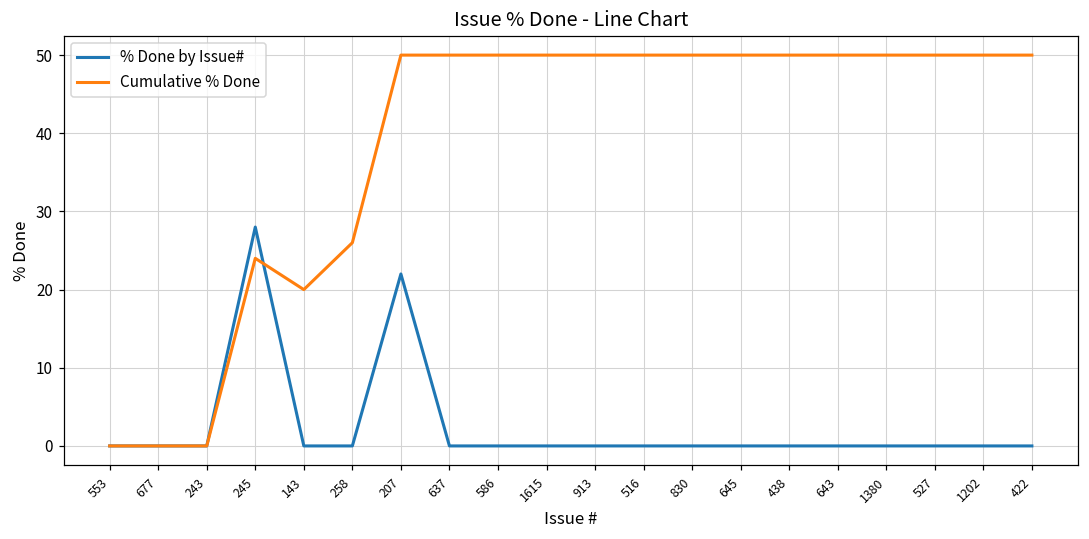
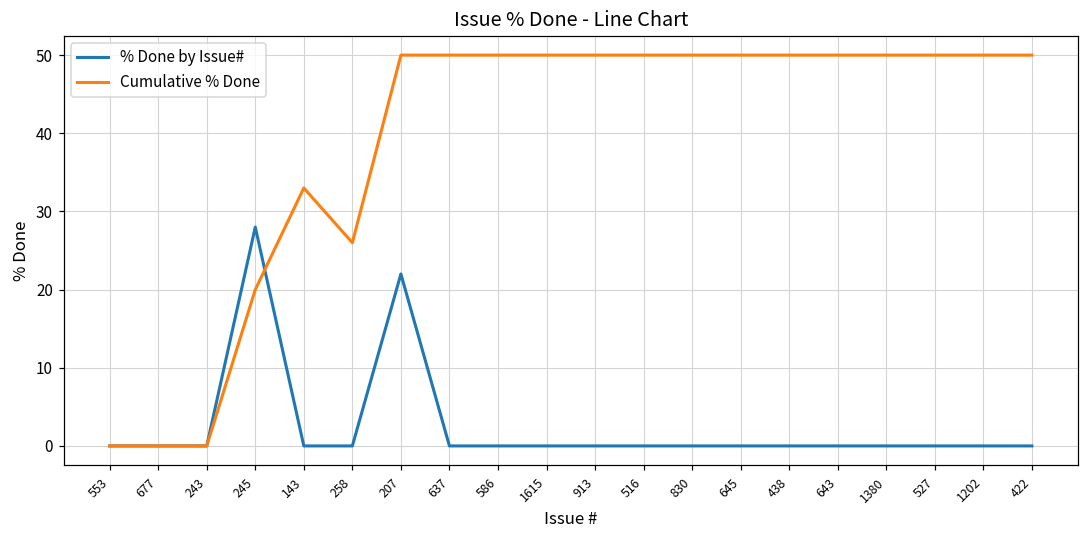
Cumulative % Done, 245: 24 -> 20
Cumulative % Done, 143: 20 -> 33
